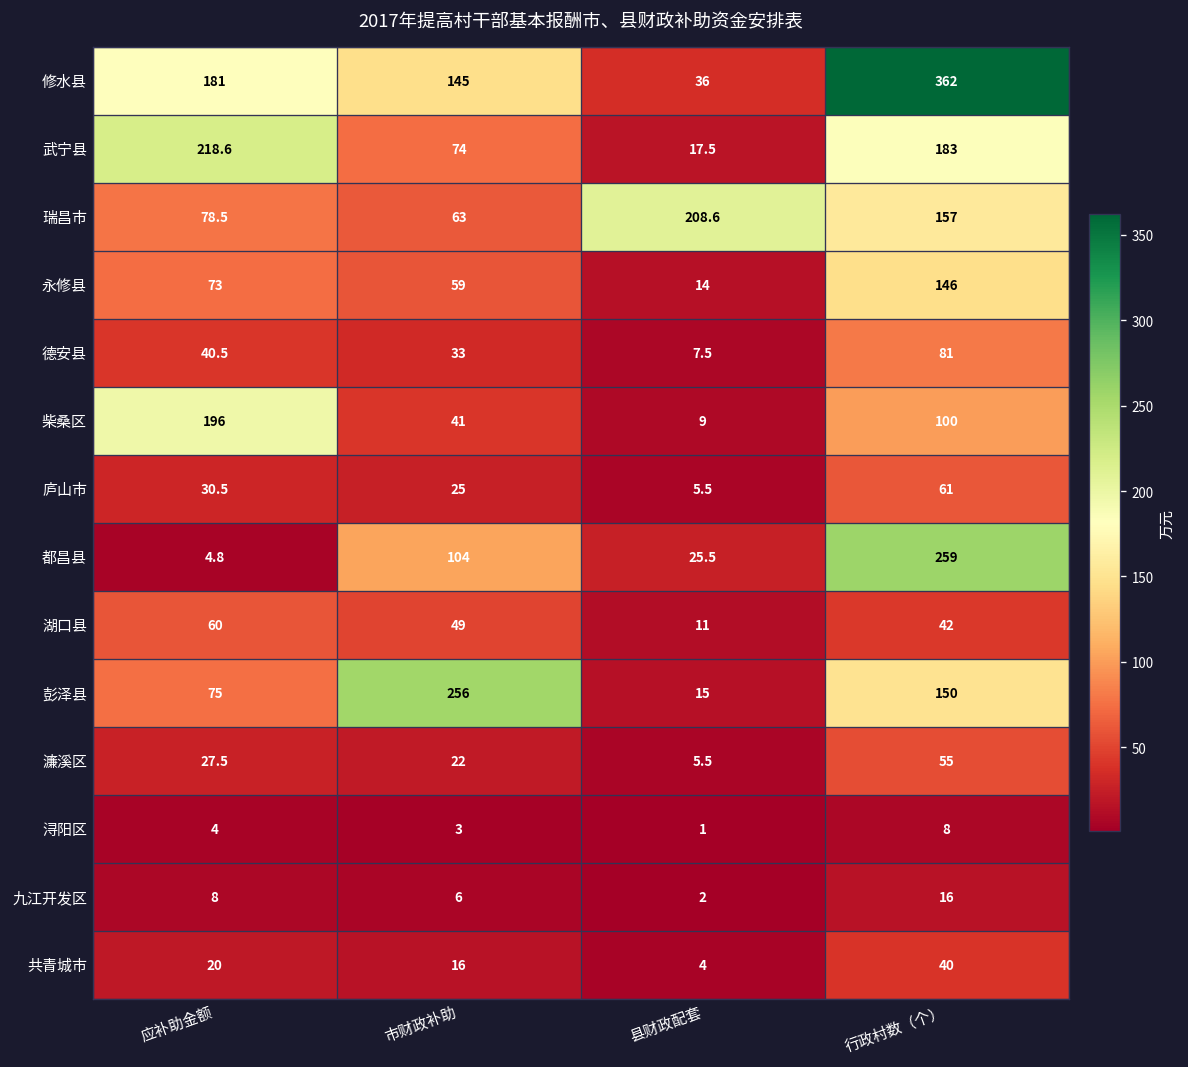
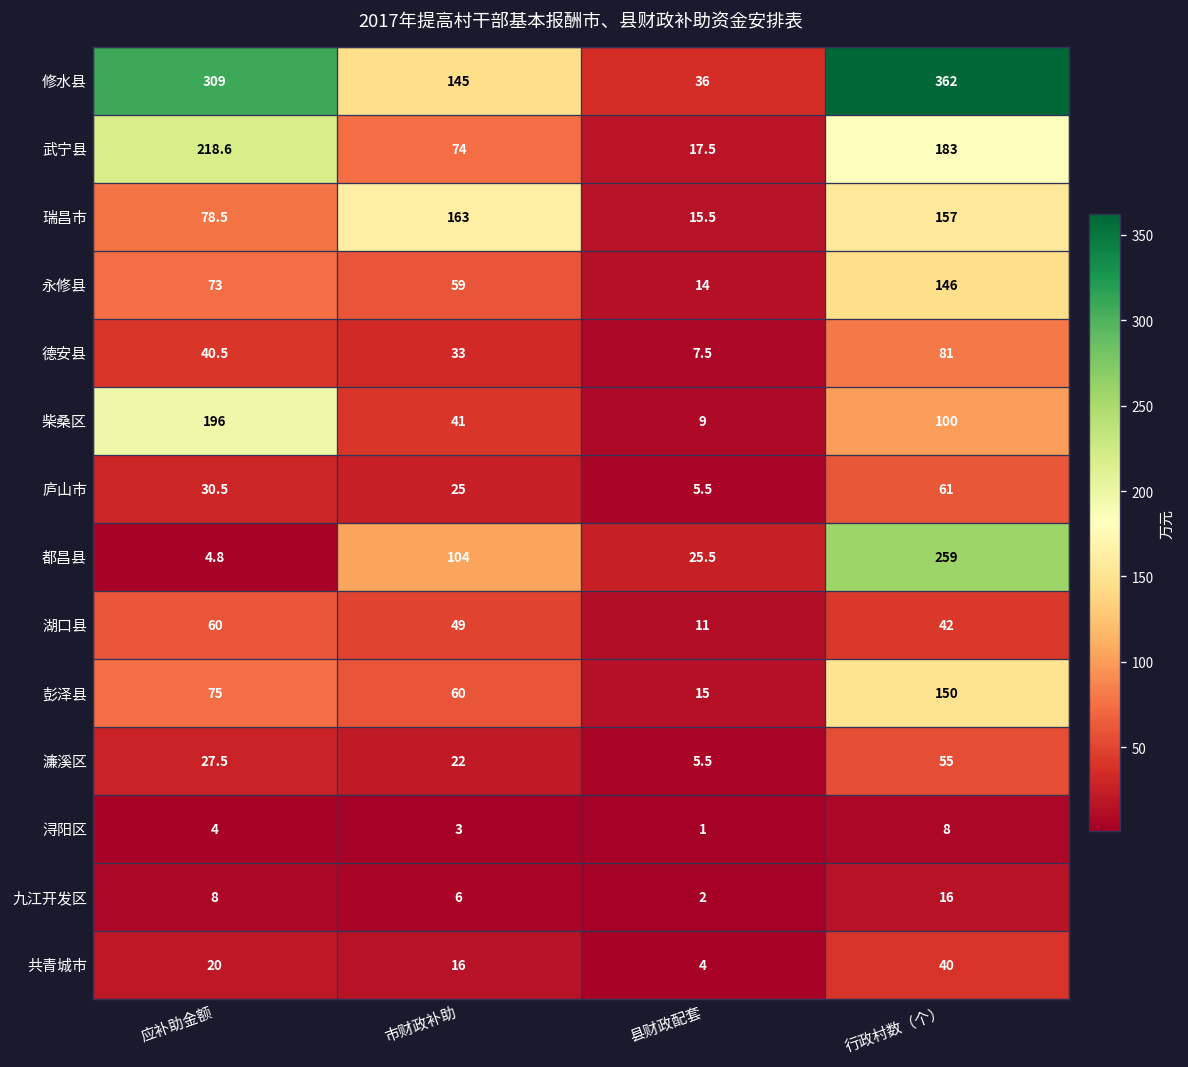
修水县, 应补助金额: 181 -> 309
瑞昌市, 市财政补助: 63 -> 163
瑞昌市, 县财政配套: 208.6 -> 15.5
彭泽县, 市财政补助: 256 -> 60
